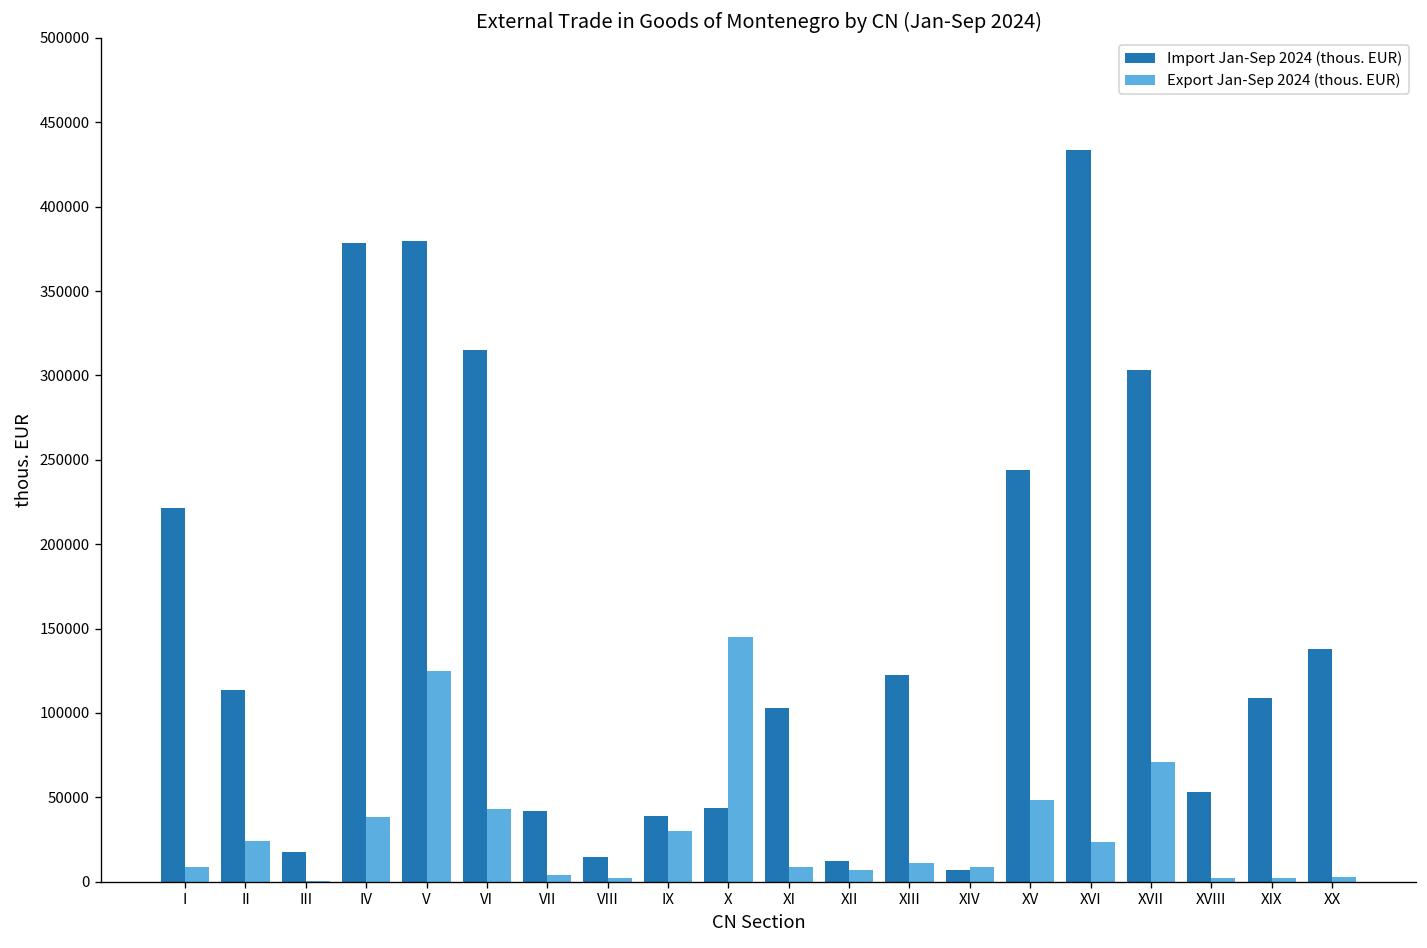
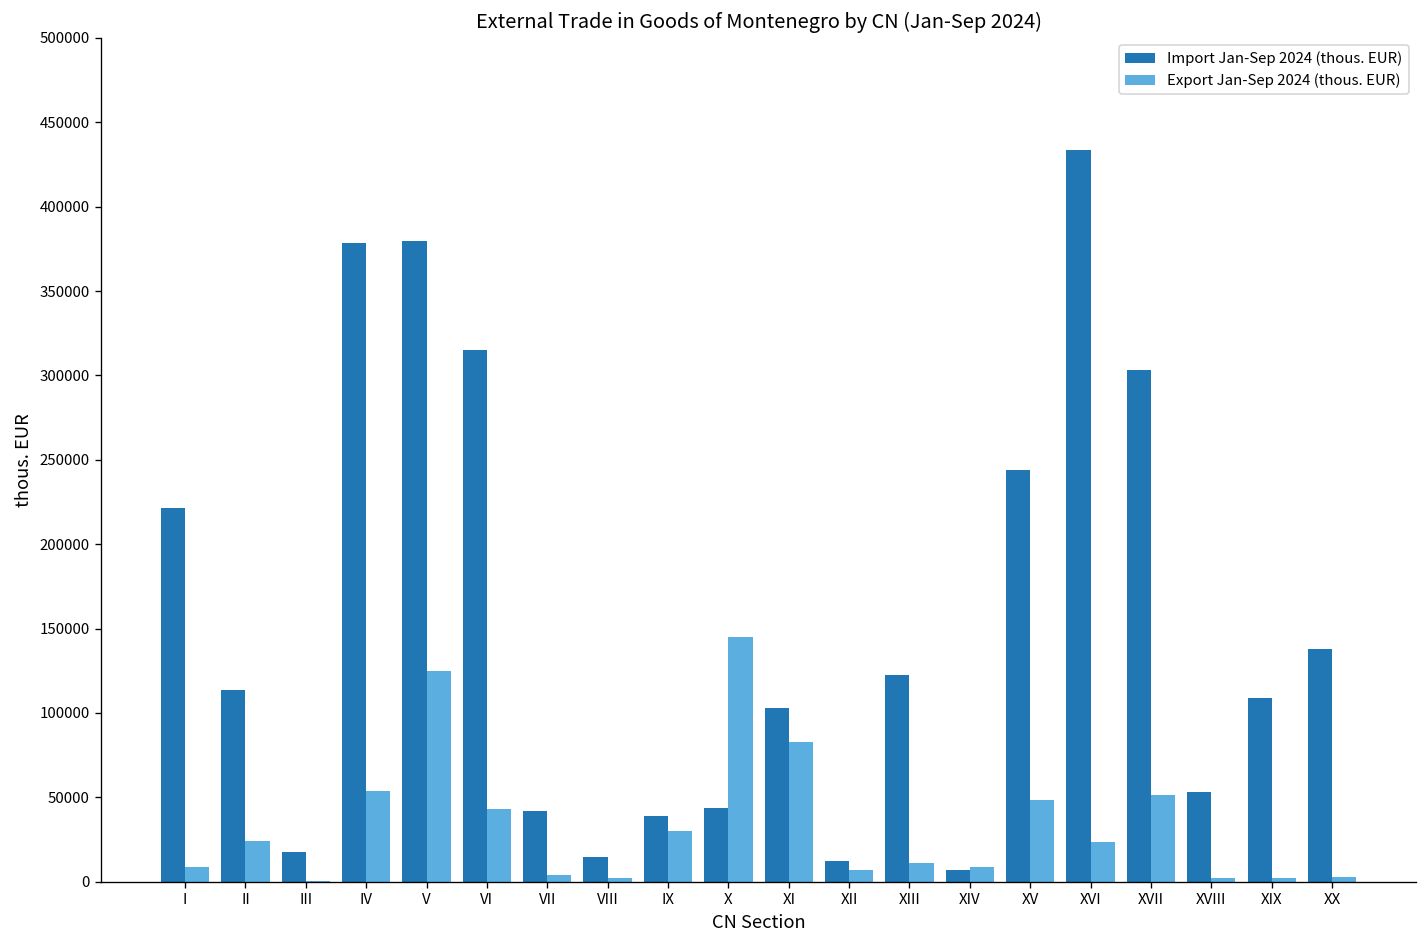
Export Jan-Sep 2024 (thous. EUR), IV: 38000 -> 54000
Export Jan-Sep 2024 (thous. EUR), XI: 8000 -> 83000
Export Jan-Sep 2024 (thous. EUR), XVII: 71000 -> 52000
